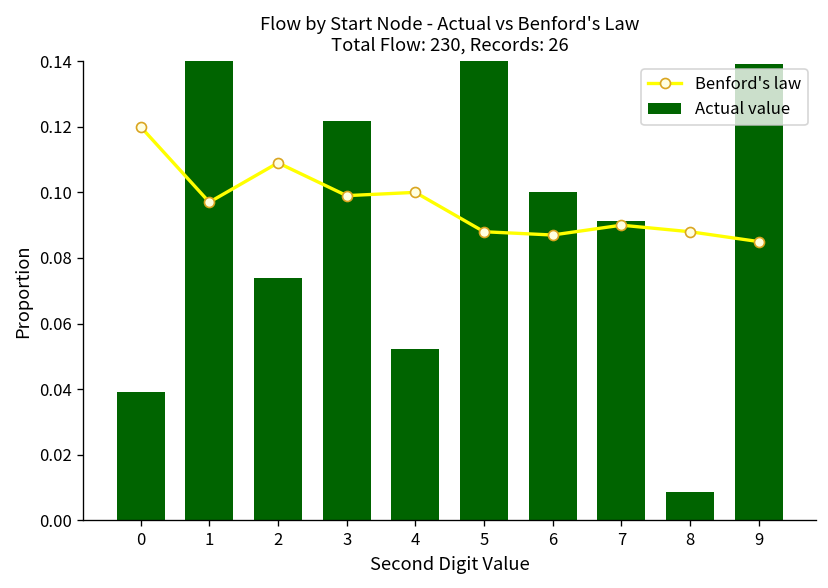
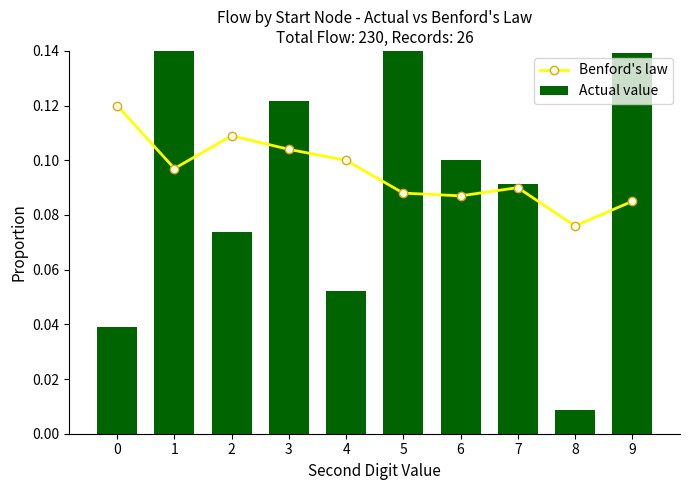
Benford's law, 3: 0.099 -> 0.104
Benford's law, 8: 0.088 -> 0.076
